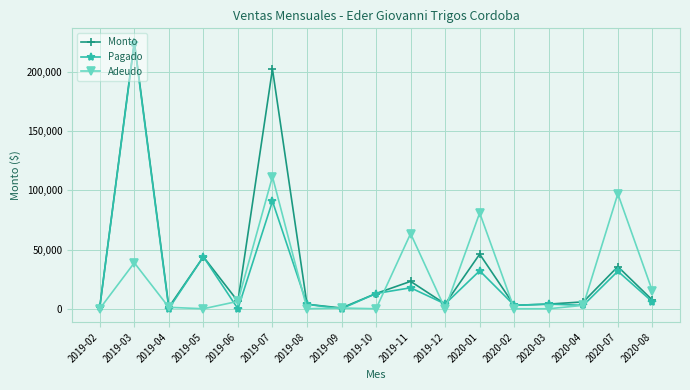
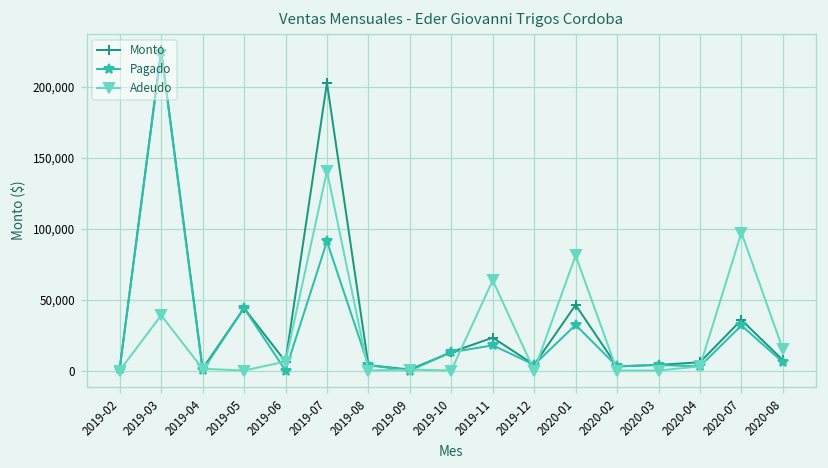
Adeudo, 2019-07: 112,000 -> 140,000
